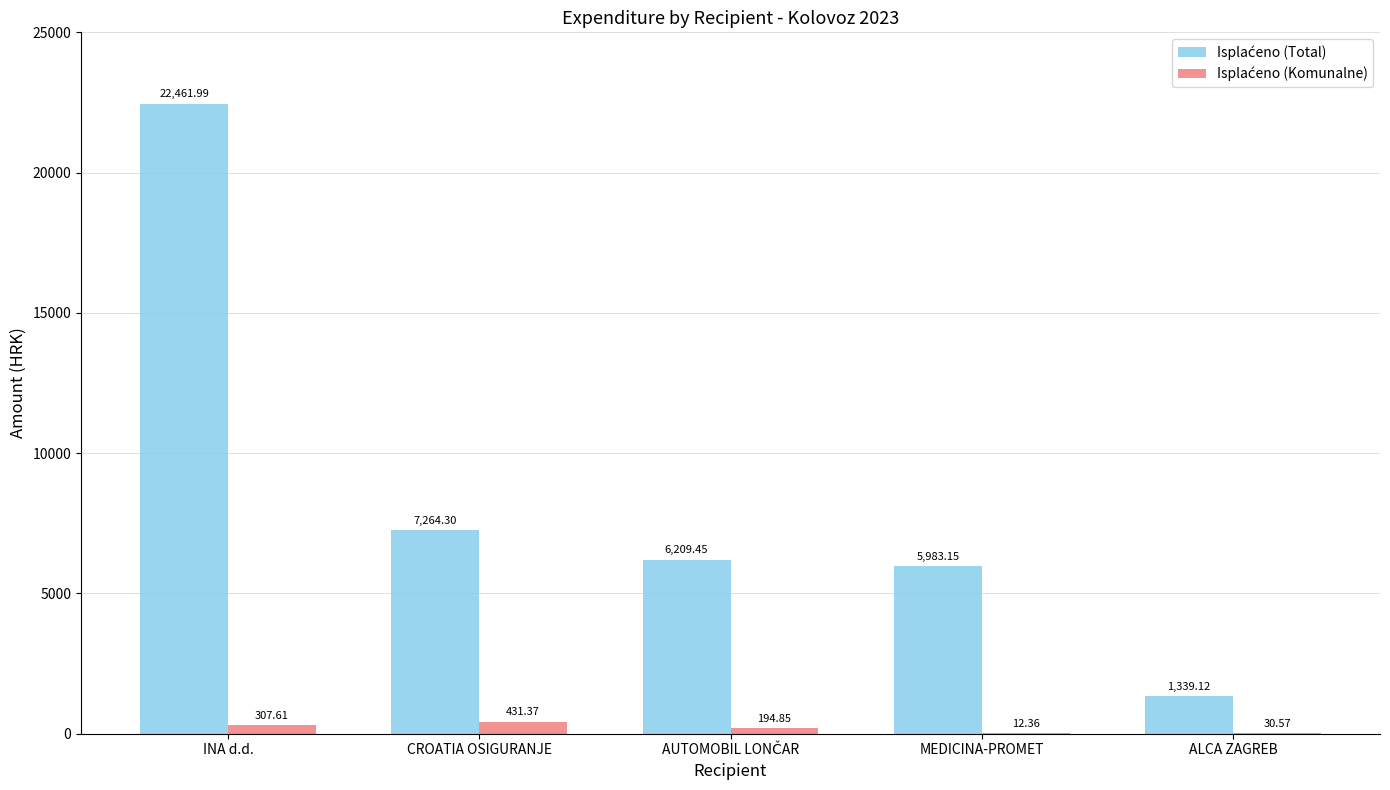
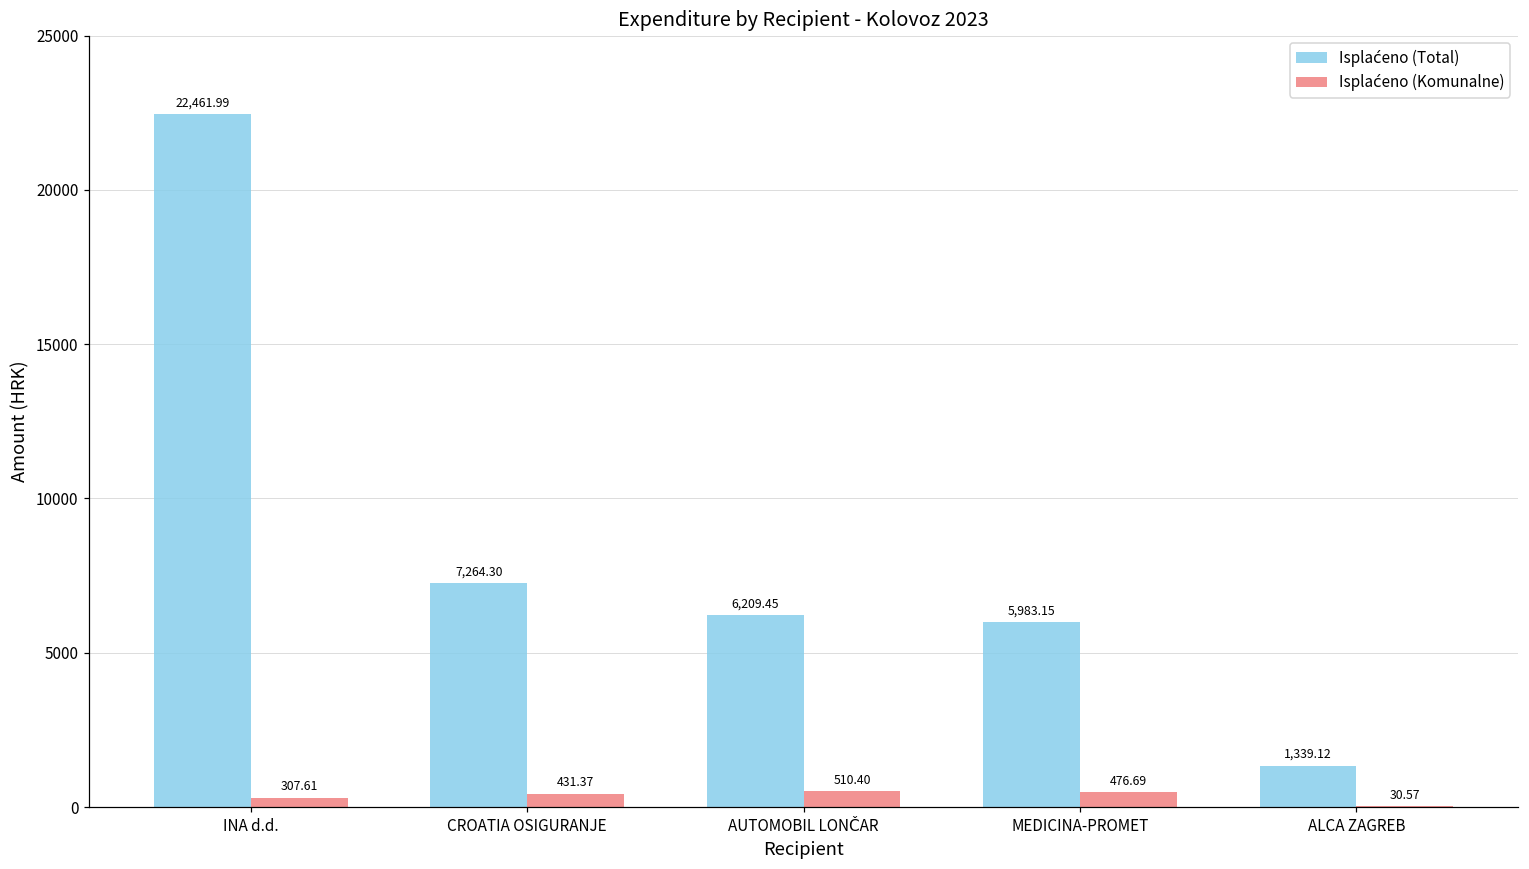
Isplaćeno (Komunalne), AUTOMOBIL LONČAR: 194.85 -> 510.40
Isplaćeno (Komunalne), MEDICINA-PROMET: 12.36 -> 476.69
